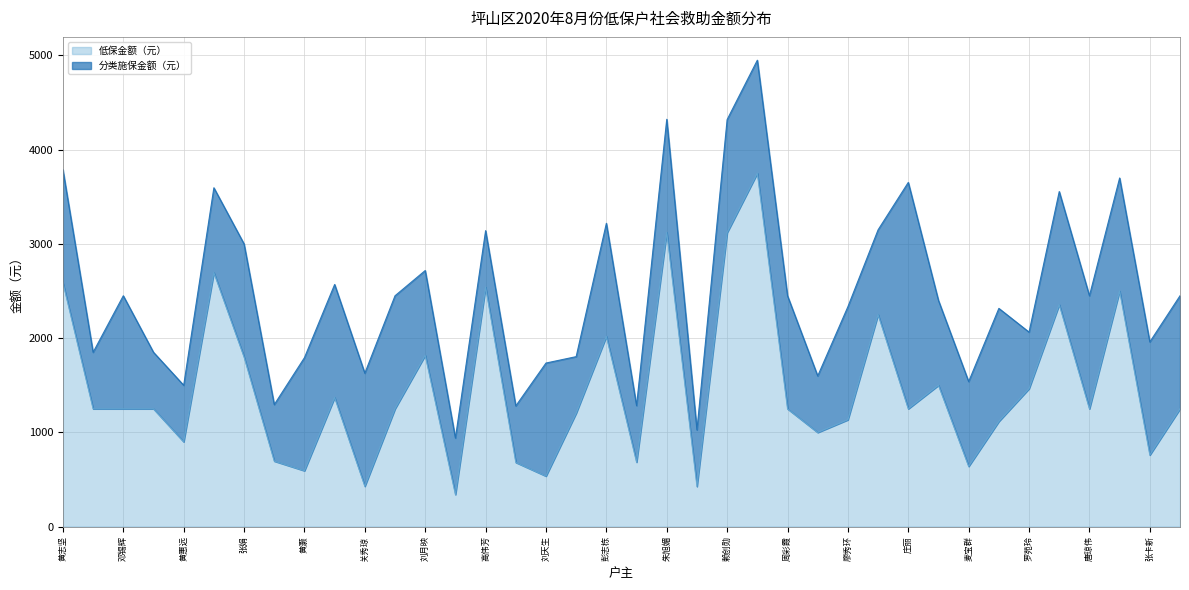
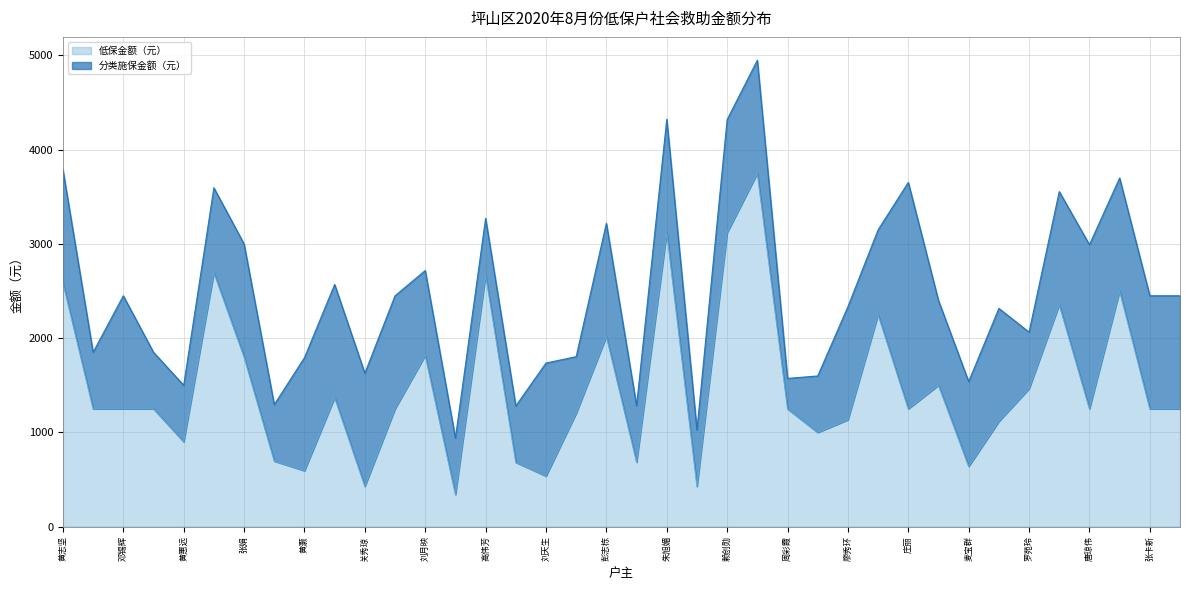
低保金额（元）, 高伟芳: 2500 -> 2700
分类施保金额（元）, 周彩霞: 1200 -> 300
分类施保金额（元）, 唐琼伟: 1200 -> 1700
低保金额（元）, 张卡新: 800 -> 1300
